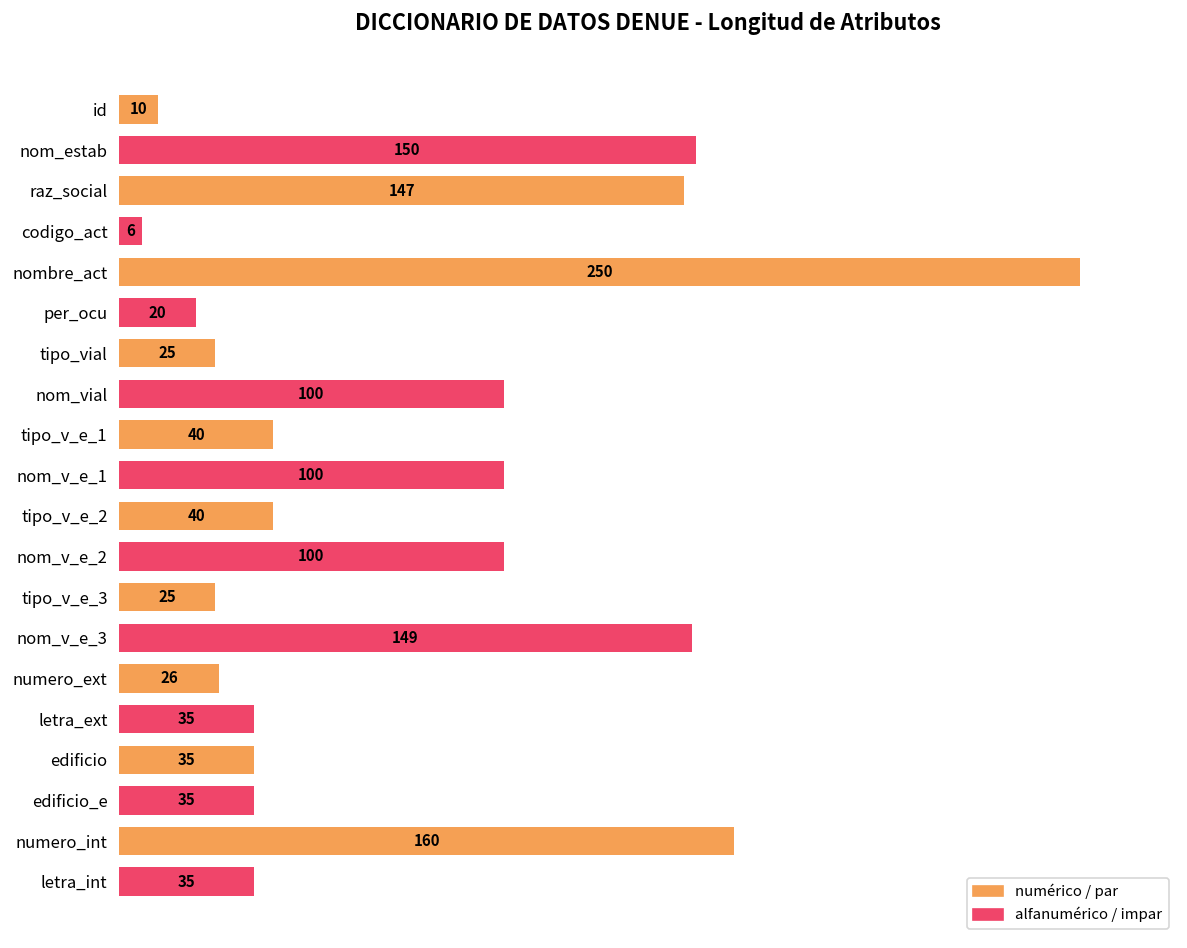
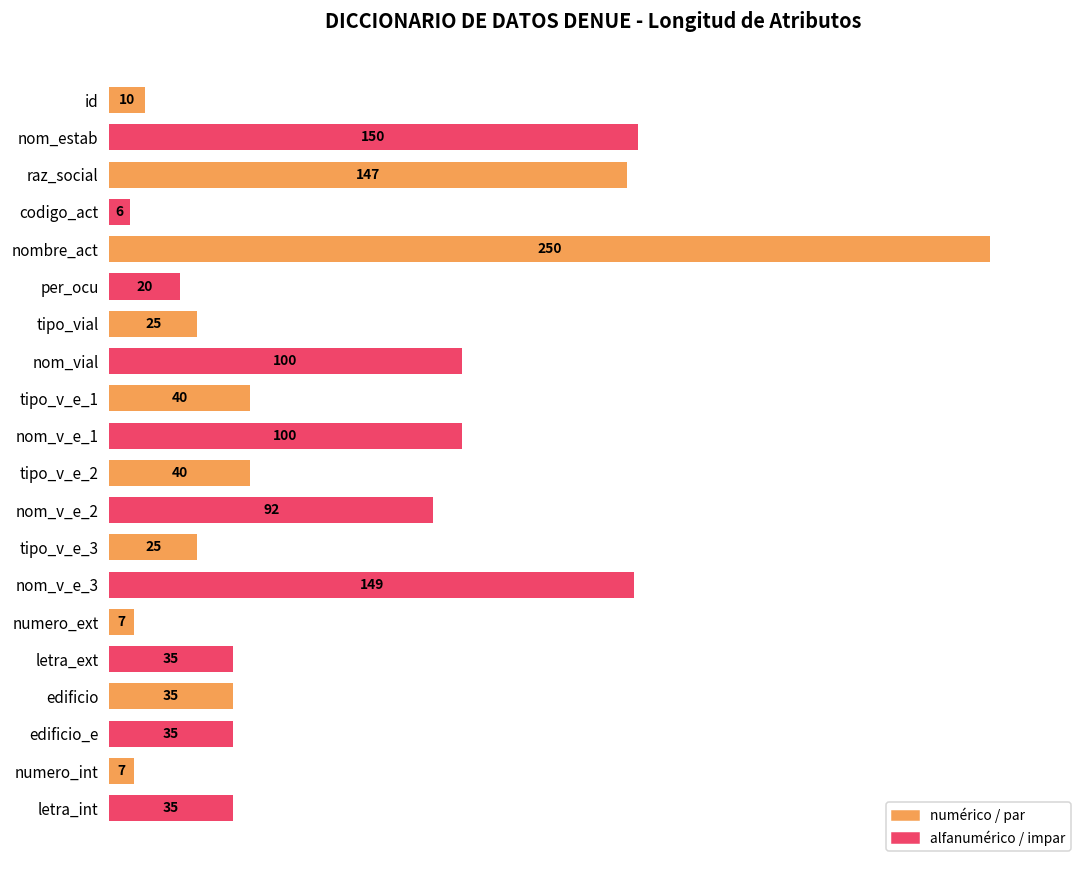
nom_v_e_2: 100 -> 92
numero_ext: 26 -> 7
numero_int: 160 -> 7
